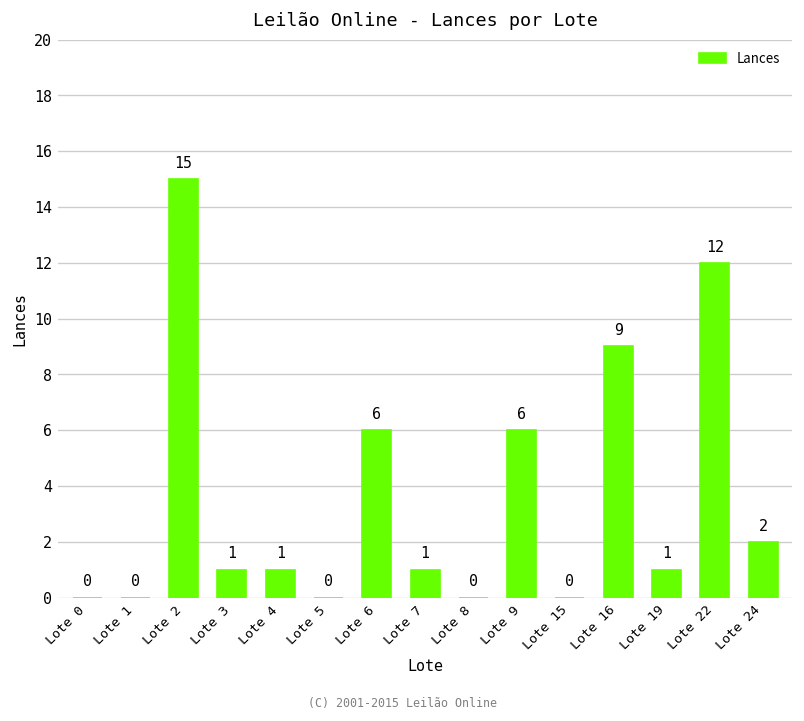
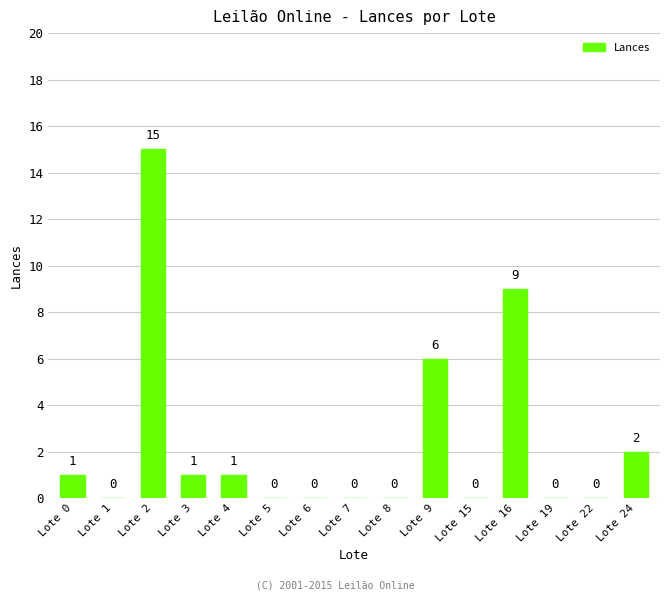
Lote 0: 0 -> 1
Lote 6: 6 -> 0
Lote 7: 1 -> 0
Lote 19: 1 -> 0
Lote 22: 12 -> 0
